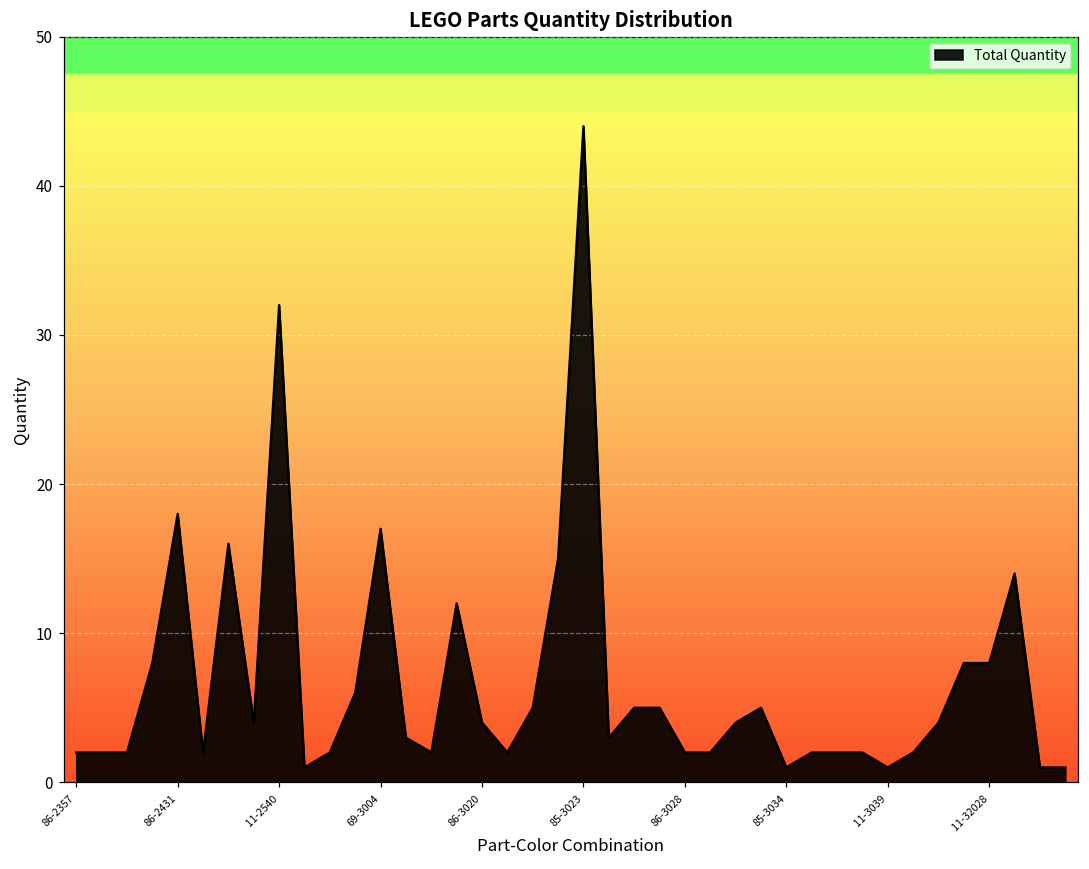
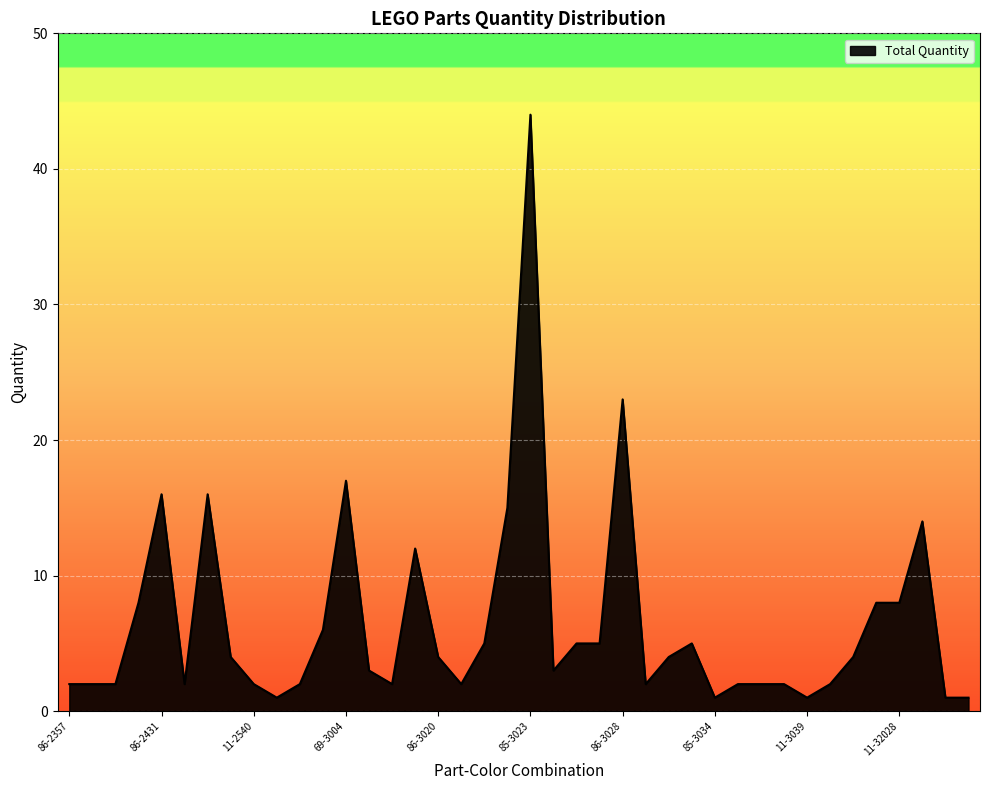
86-2431: 18 -> 16
11-2540: 32 -> 2
86-3028: 2 -> 23
